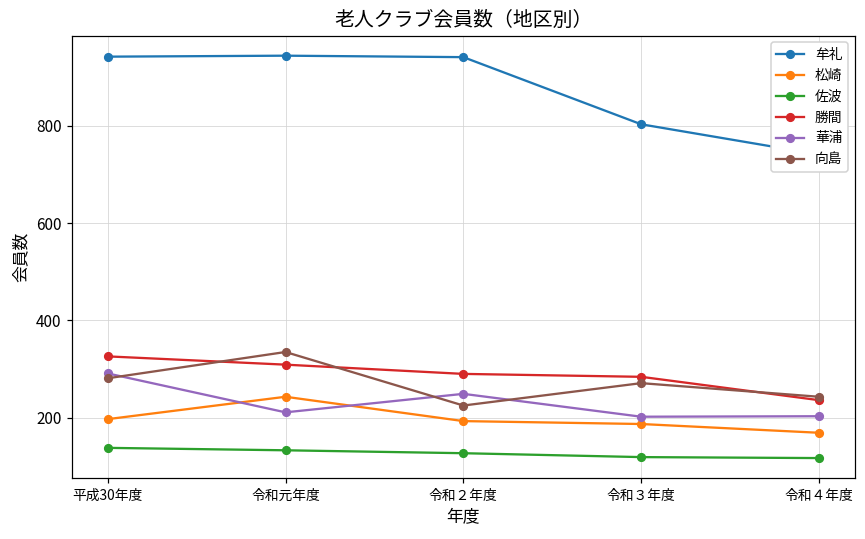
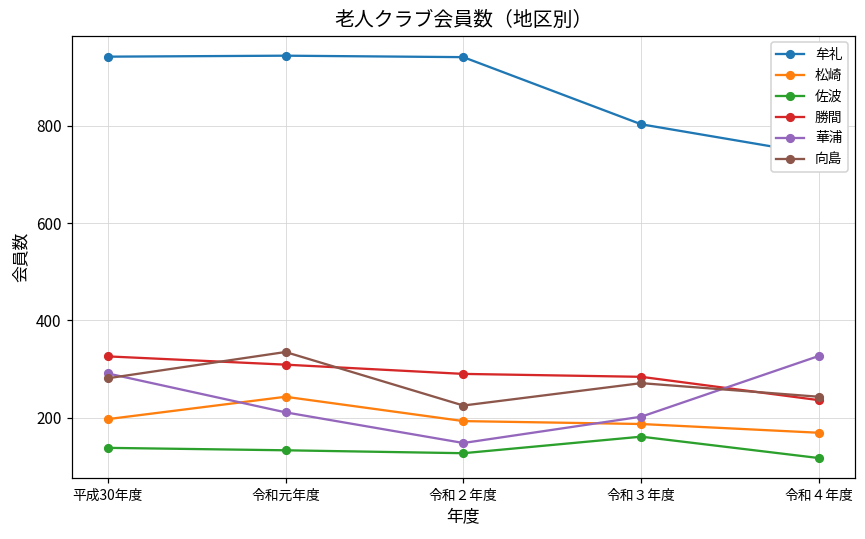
華浦, 令和２年度: 250 -> 150
佐波, 令和３年度: 120 -> 160
華浦, 令和４年度: 200 -> 330
